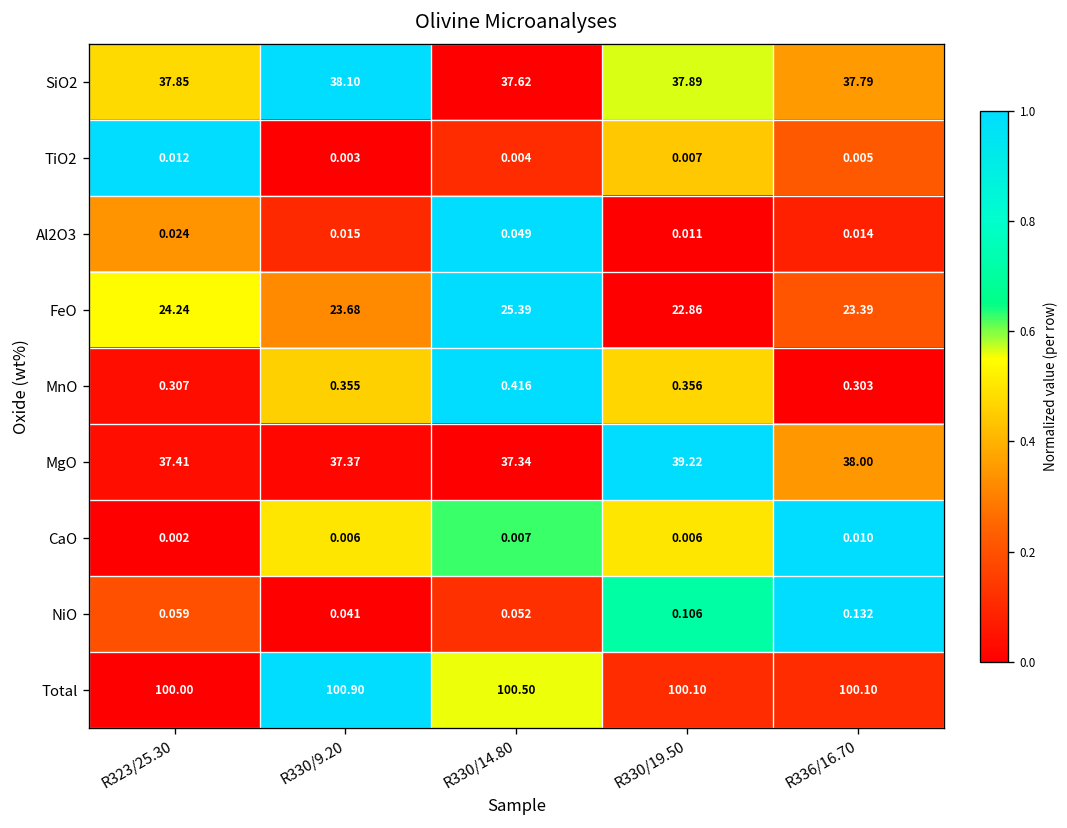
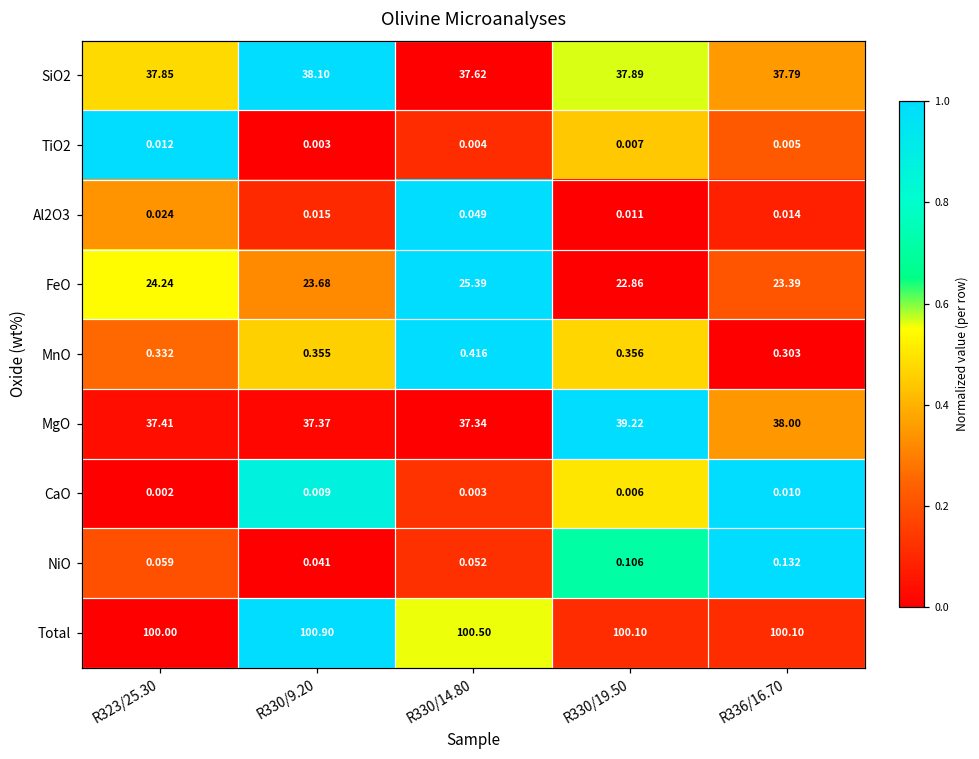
MnO, R323/25.30: 0.307 -> 0.332
CaO, R330/9.20: 0.006 -> 0.009
CaO, R330/14.80: 0.007 -> 0.003
